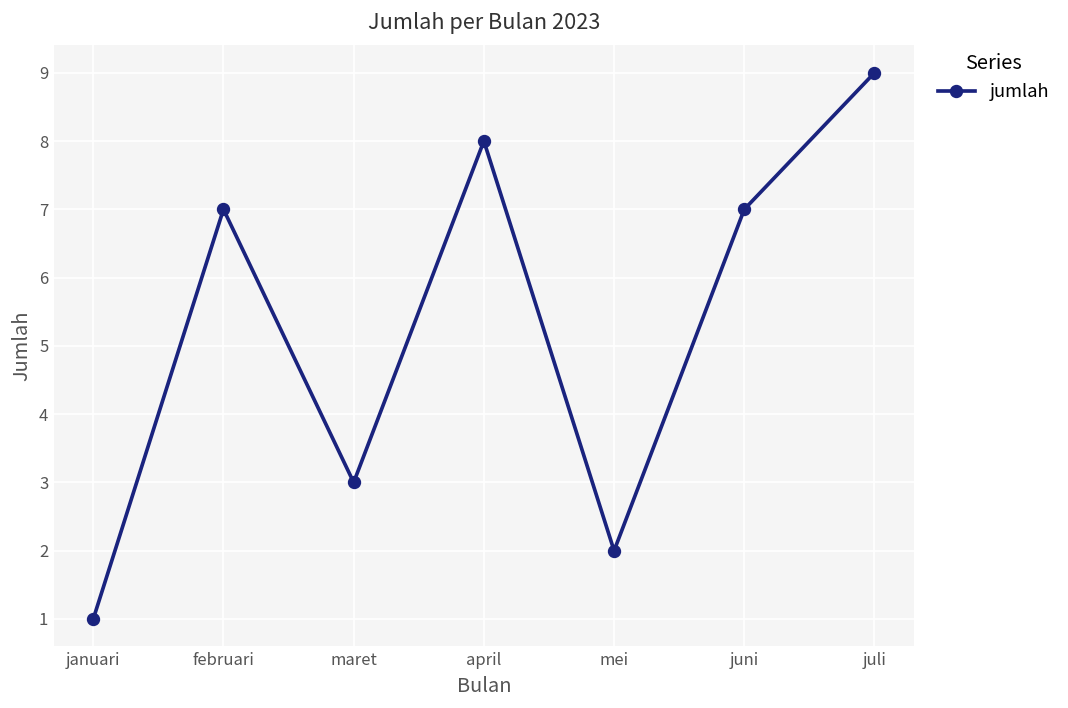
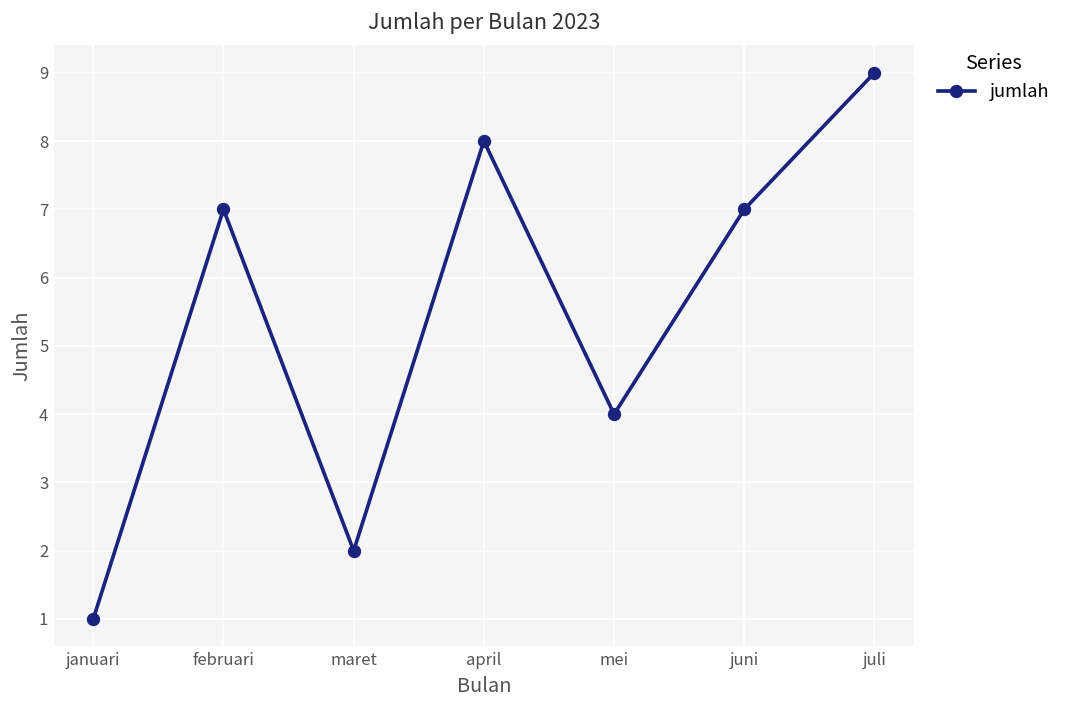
maret: 3 -> 2
mei: 2 -> 4
